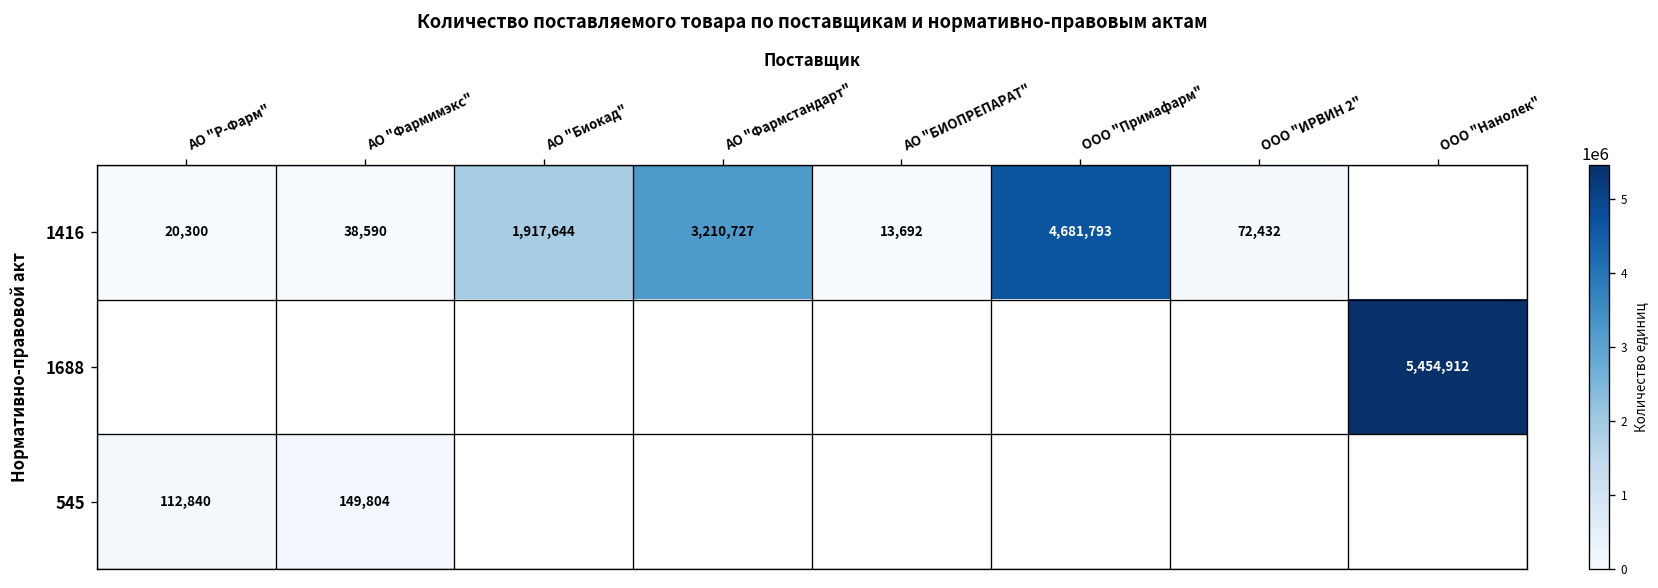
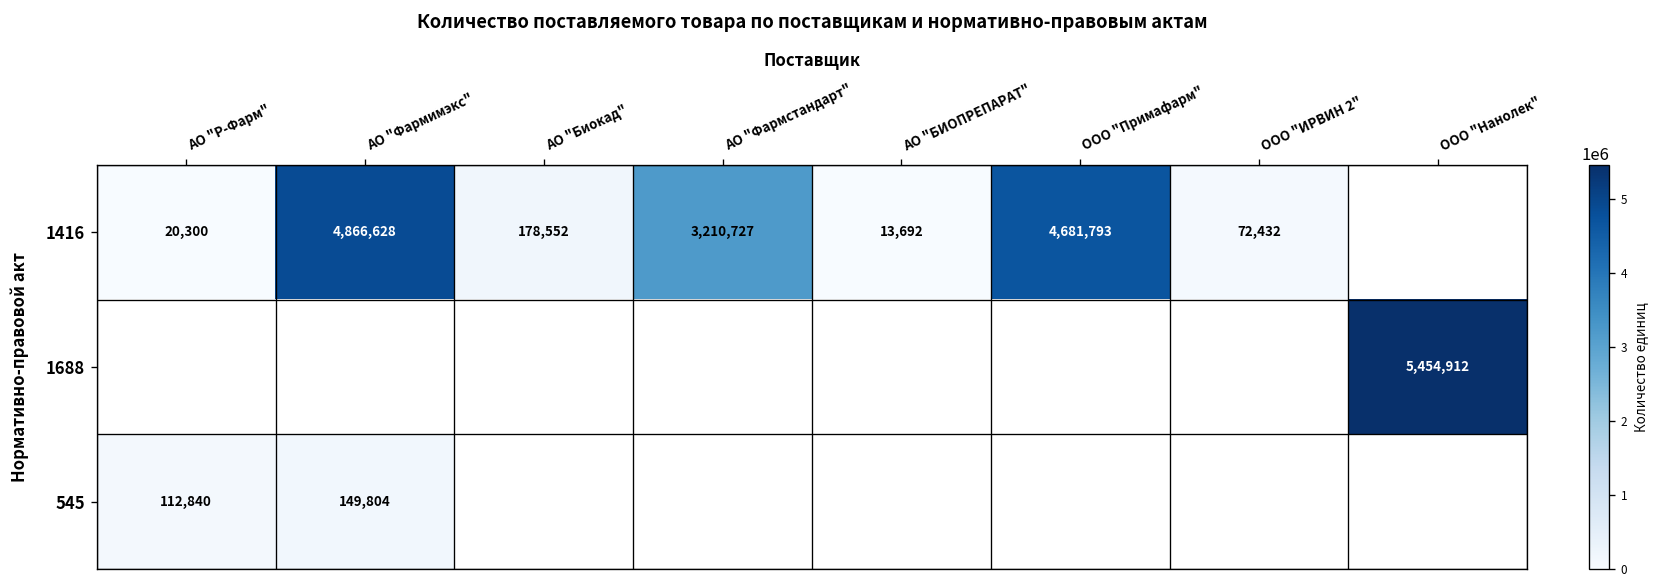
1416, АО "Фармимэкс": 38,590 -> 4,866,628
1416, АО "Биокад": 1,917,644 -> 178,552
